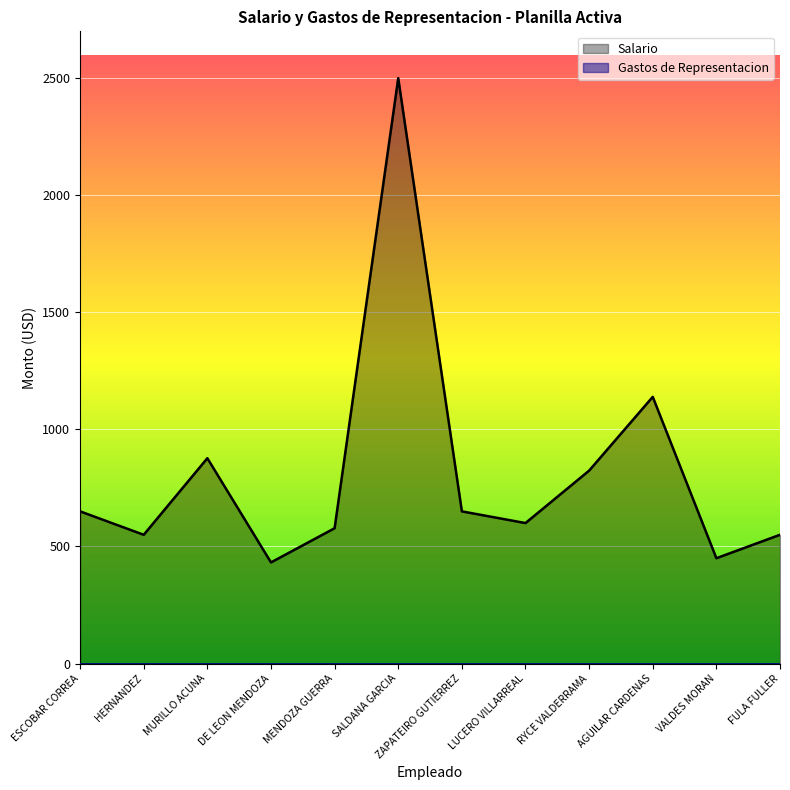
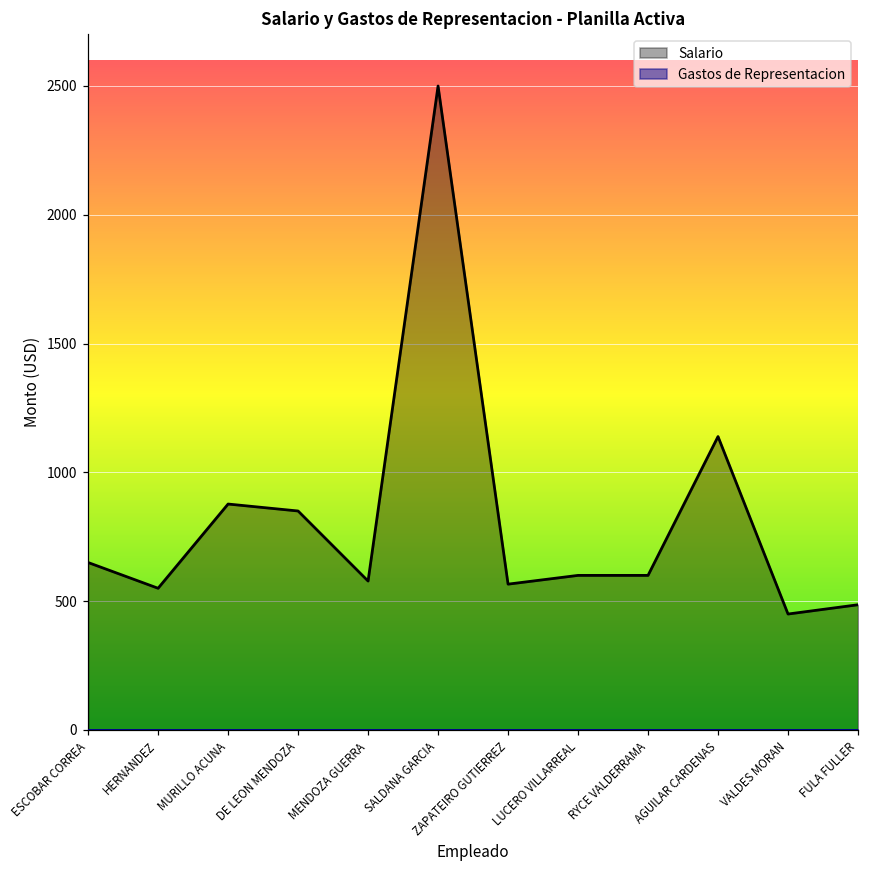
Salario, DE LEON MENDOZA: 430 -> 850
Salario, ZAPATEIRO GUTIERREZ: 650 -> 570
Salario, RYCE VALDERRAMA: 820 -> 600
Salario, FULA FULLER: 550 -> 490
